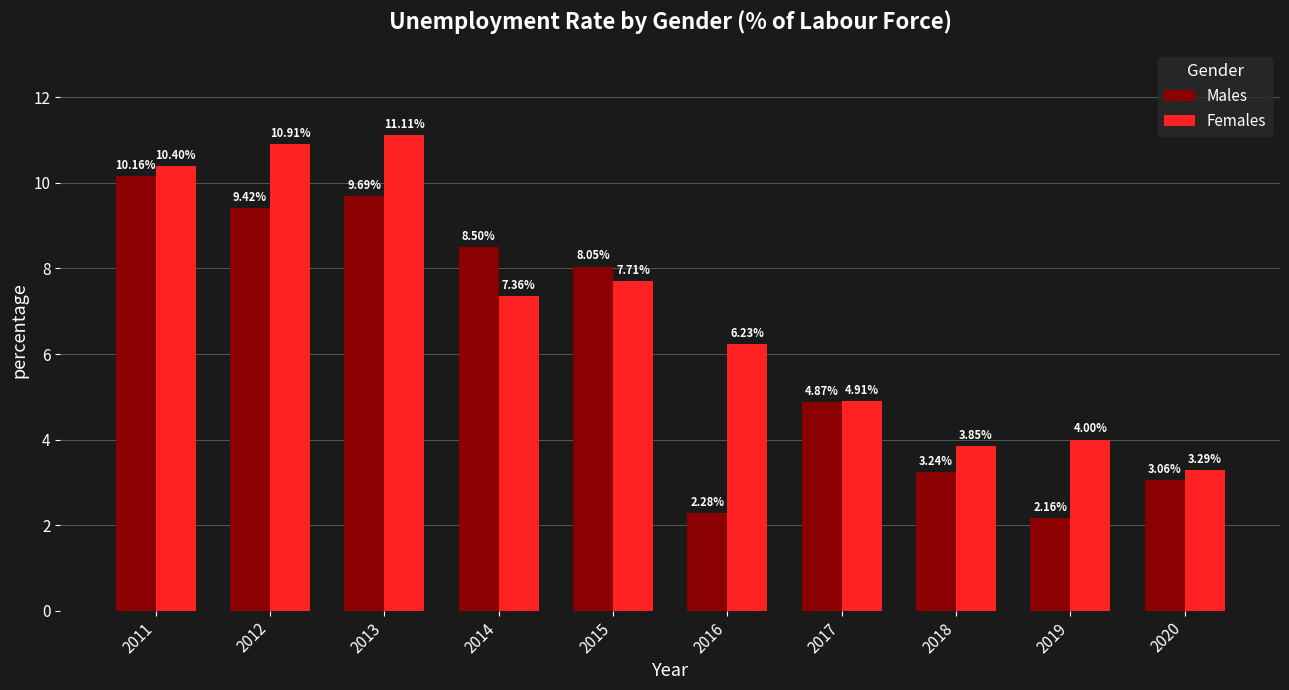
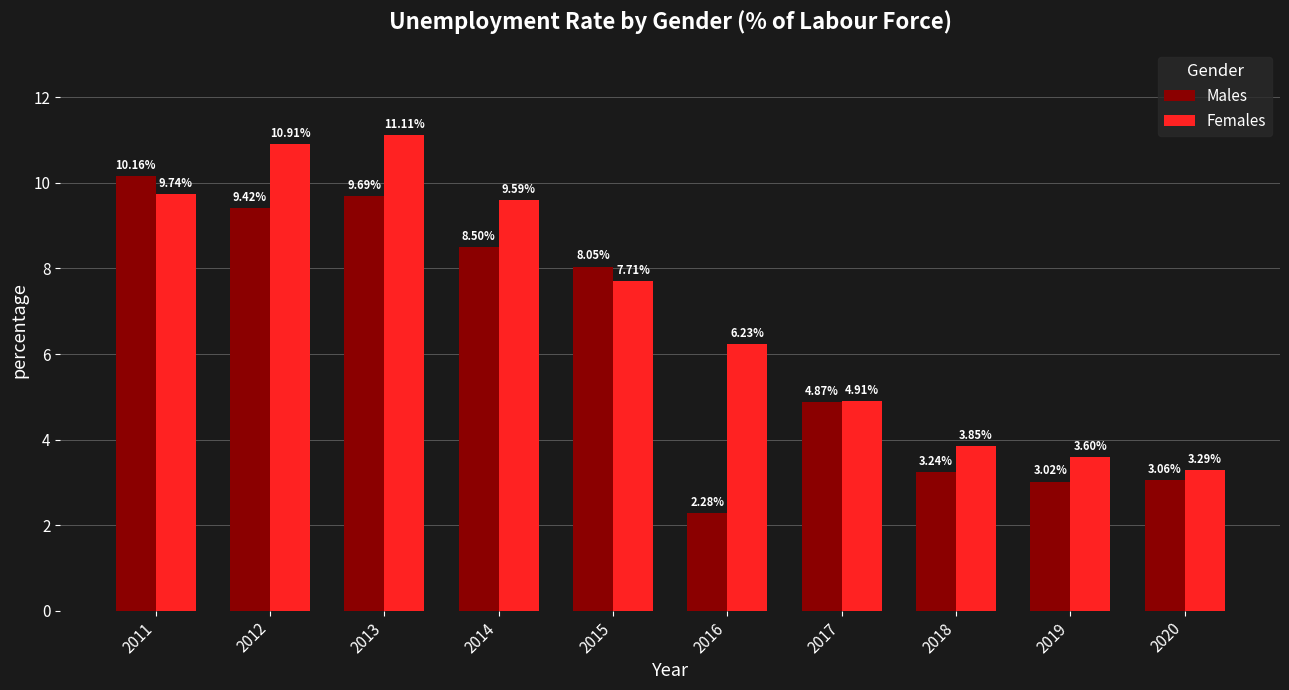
Females, 2011: 10.40% -> 9.74%
Females, 2014: 7.36% -> 9.59%
Males, 2019: 2.16% -> 3.02%
Females, 2019: 4.00% -> 3.60%
